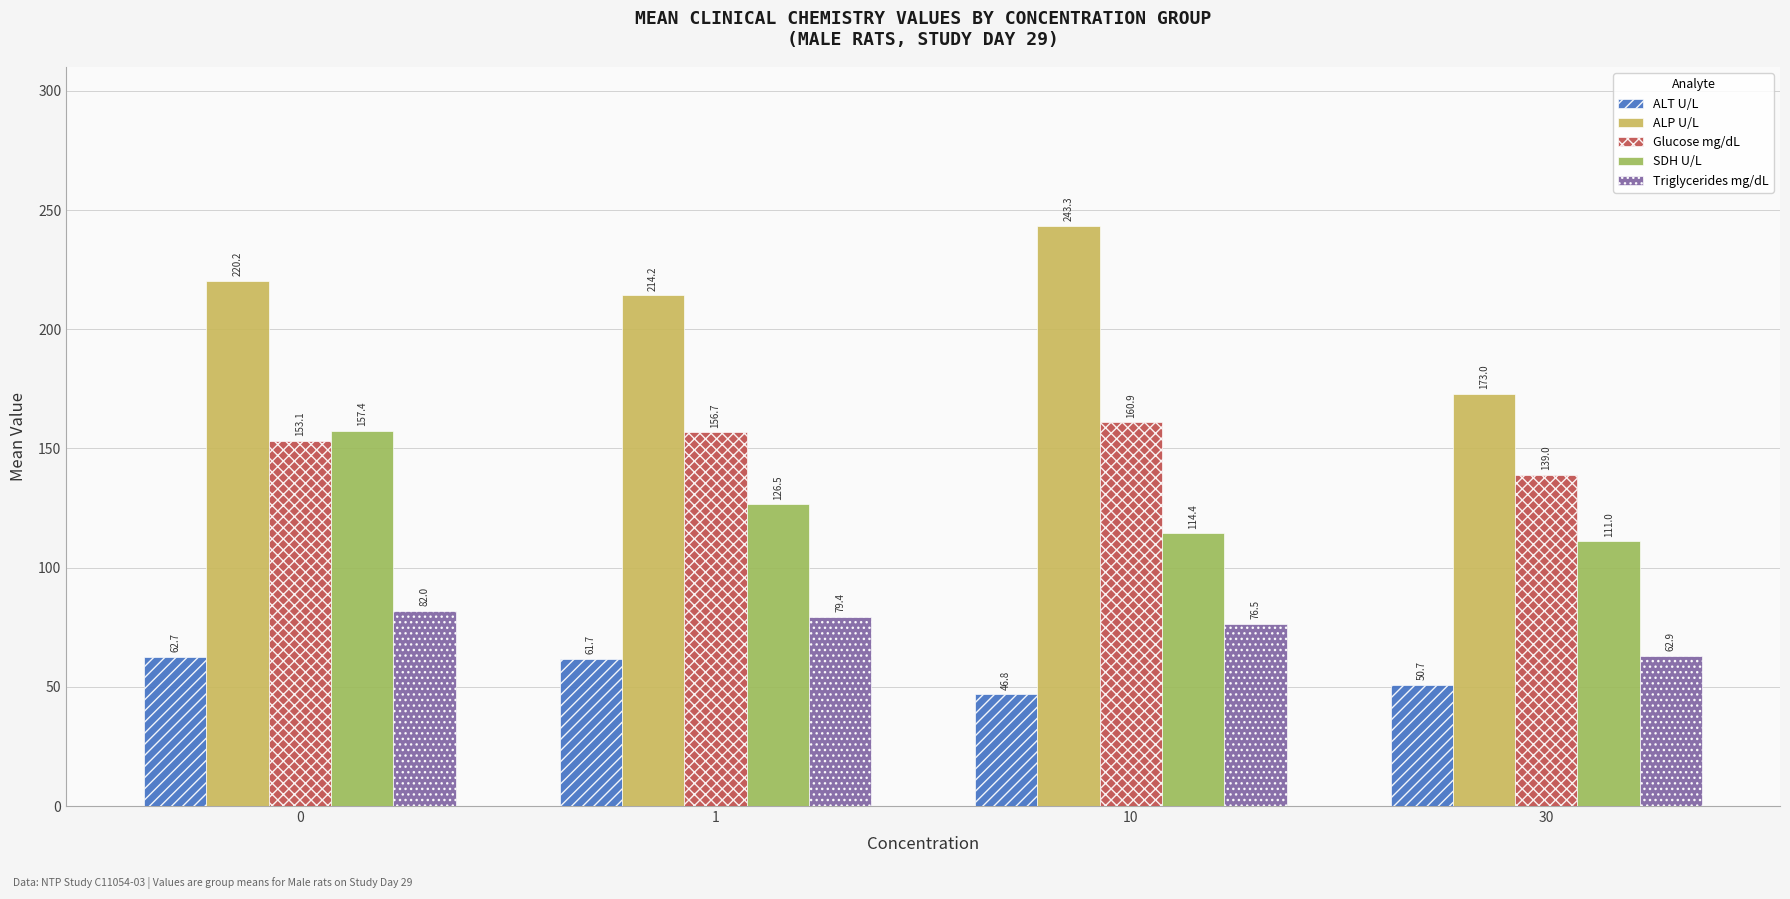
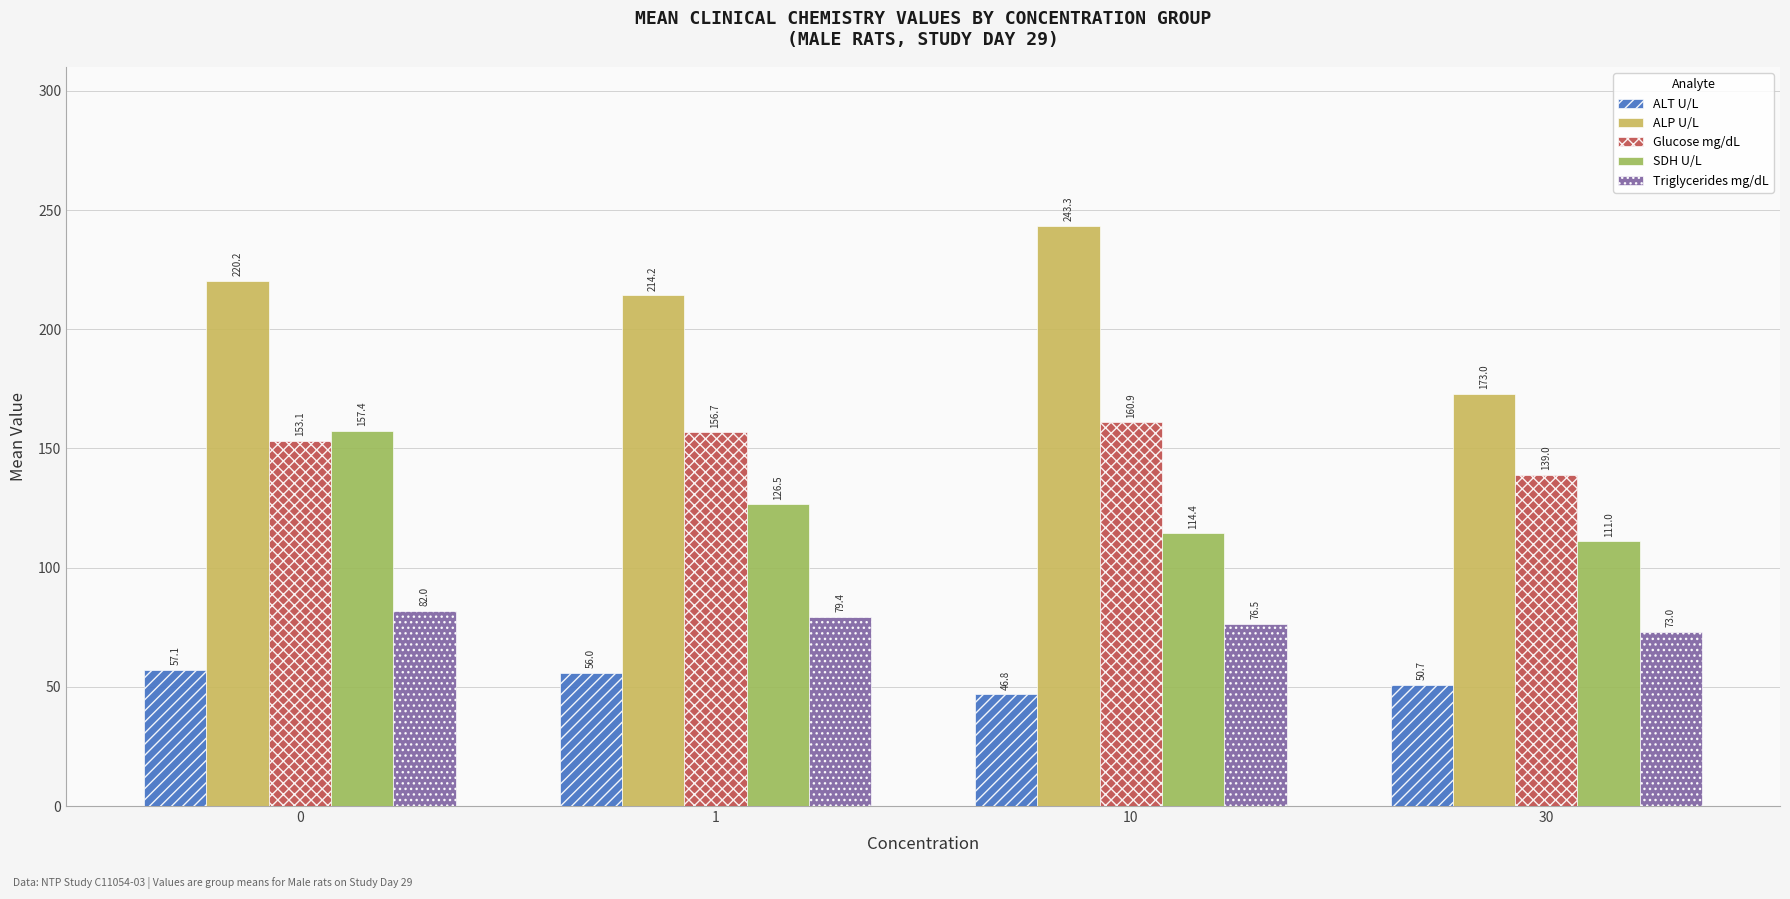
ALT U/L, 0: 62.7 -> 57.1
ALT U/L, 1: 61.7 -> 56.0
Triglycerides mg/dL, 30: 62.9 -> 73.0
